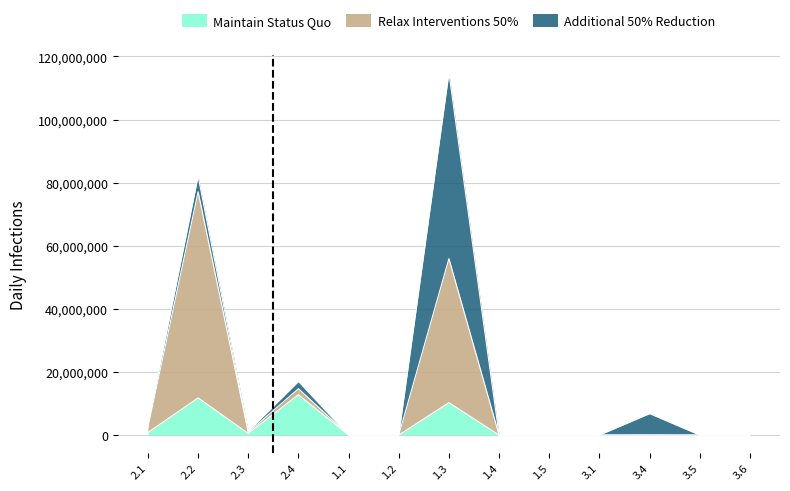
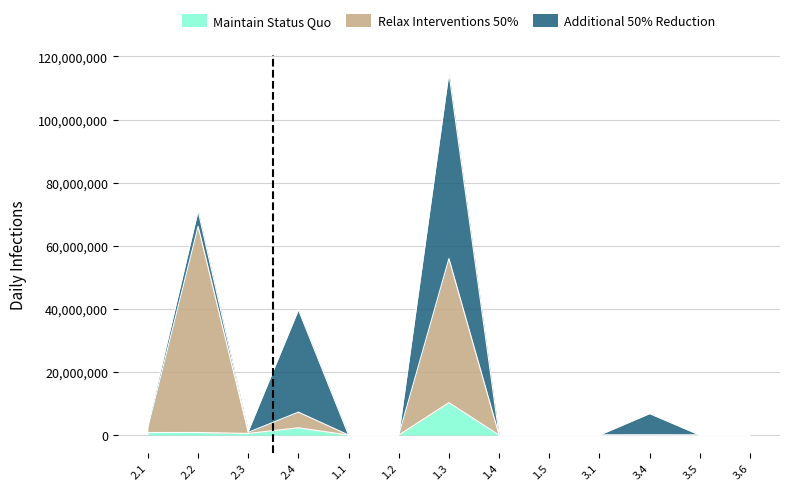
Maintain Status Quo, 2.2: 12,000,000 -> 1,000,000
Maintain Status Quo, 2.4: 13,000,000 -> 2,000,000
Relax Interventions 50%, 2.4: 2,000,000 -> 5,000,000
Additional 50% Reduction, 2.4: 2,000,000 -> 32,000,000
